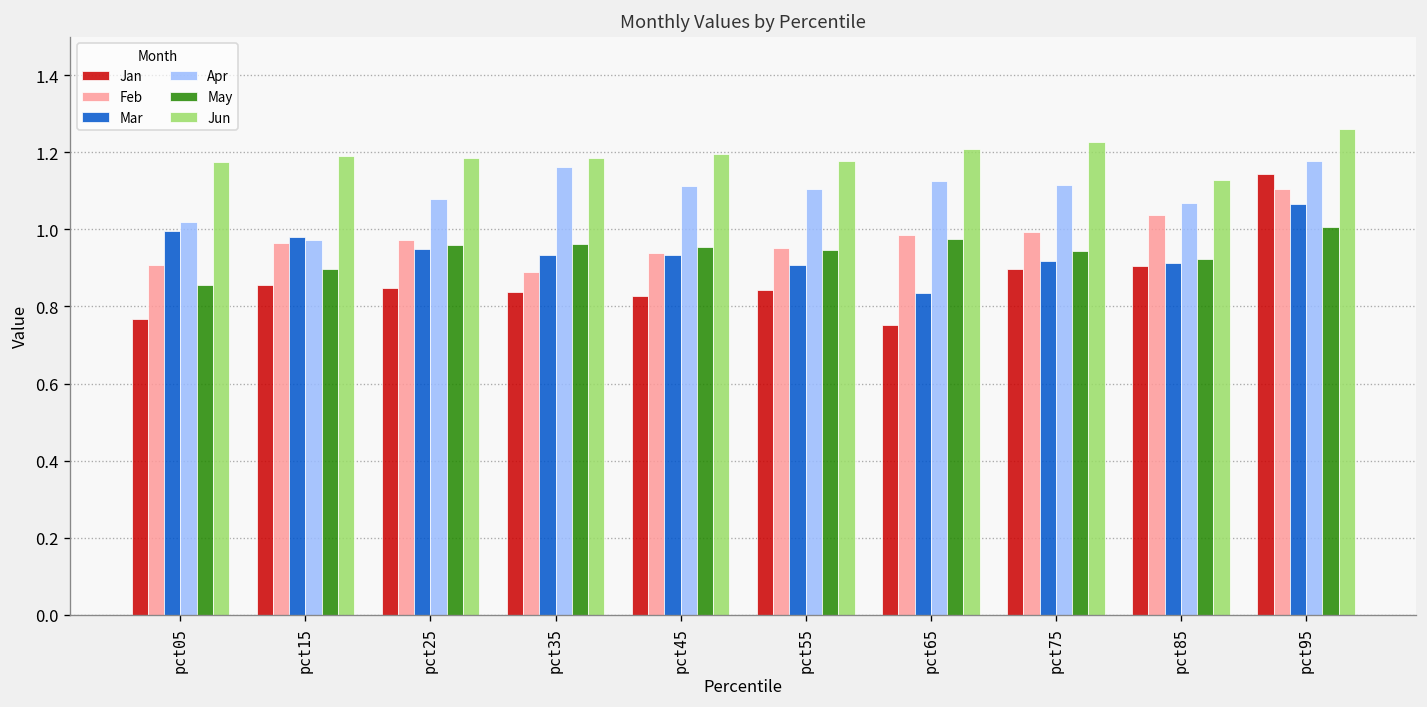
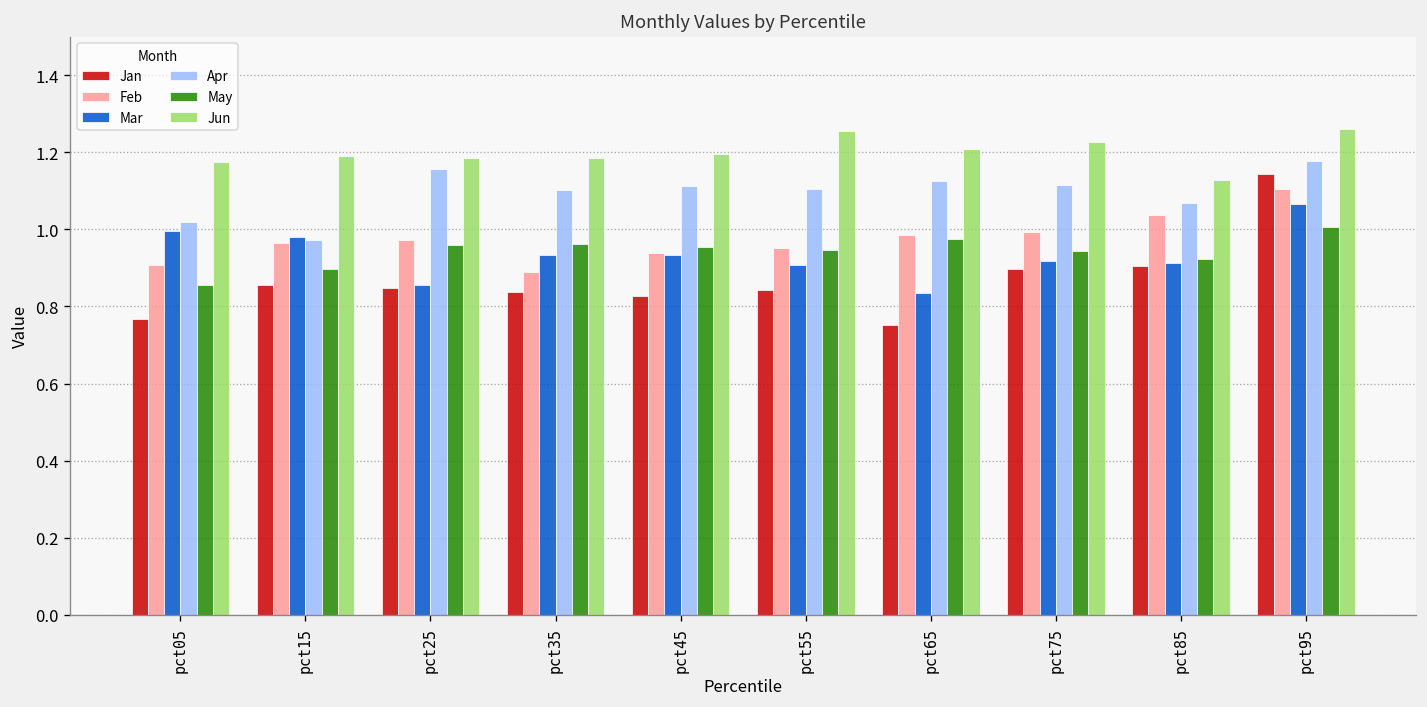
Mar, pct25: 0.95 -> 0.85
Apr, pct25: 1.08 -> 1.16
Apr, pct35: 1.16 -> 1.10
Jun, pct55: 1.18 -> 1.26
